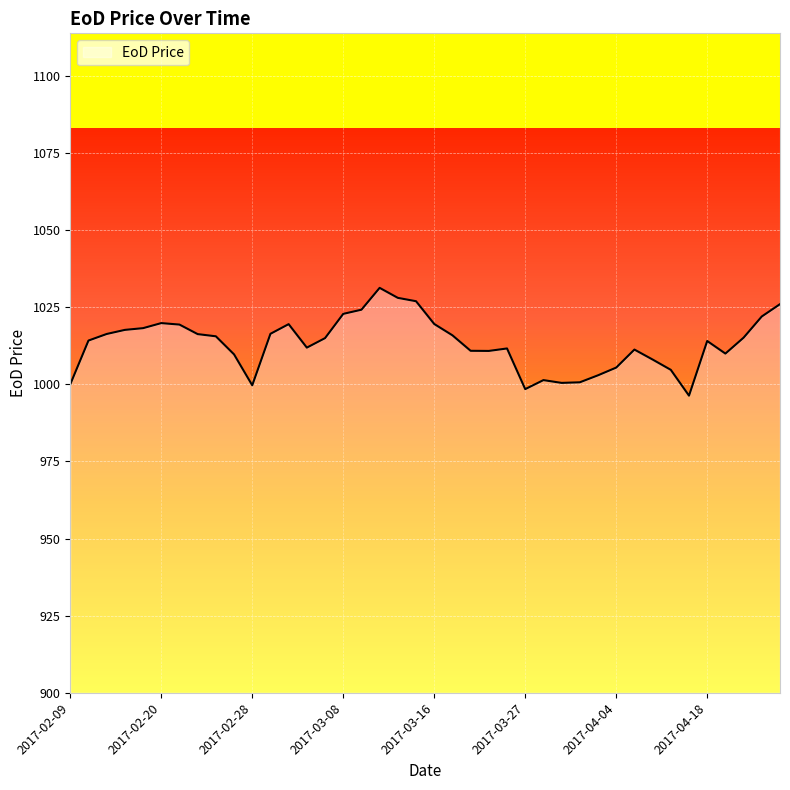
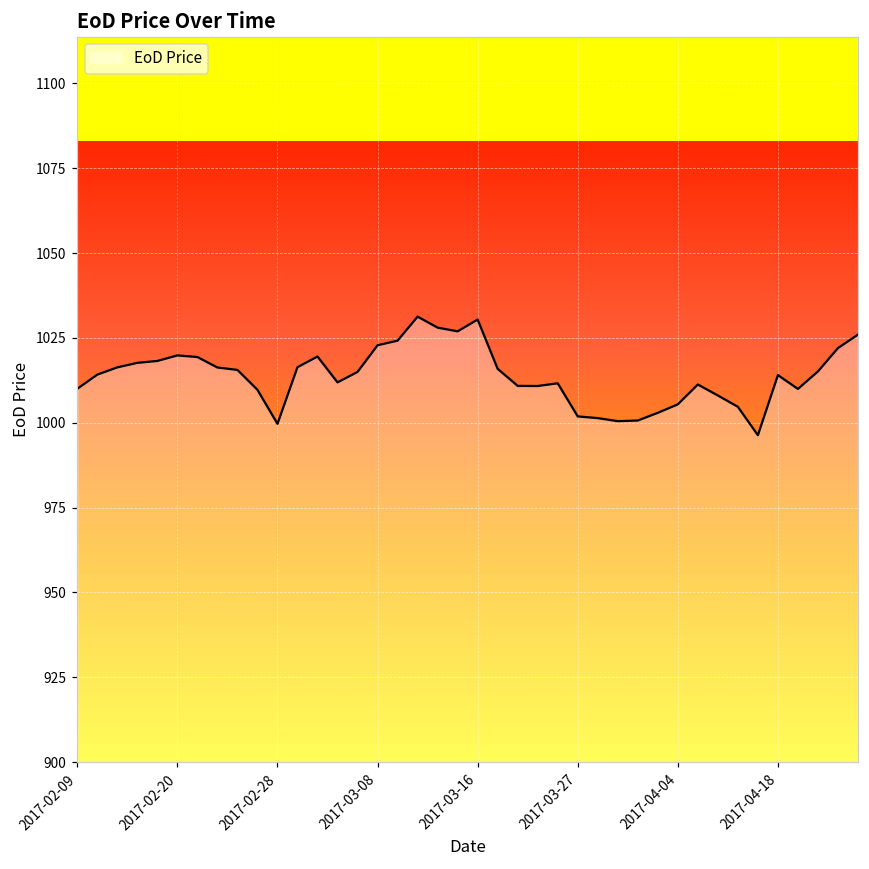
2017-02-09: 1000 -> 1010
2017-03-16: 1020 -> 1030
2017-03-27: 998 -> 1002
